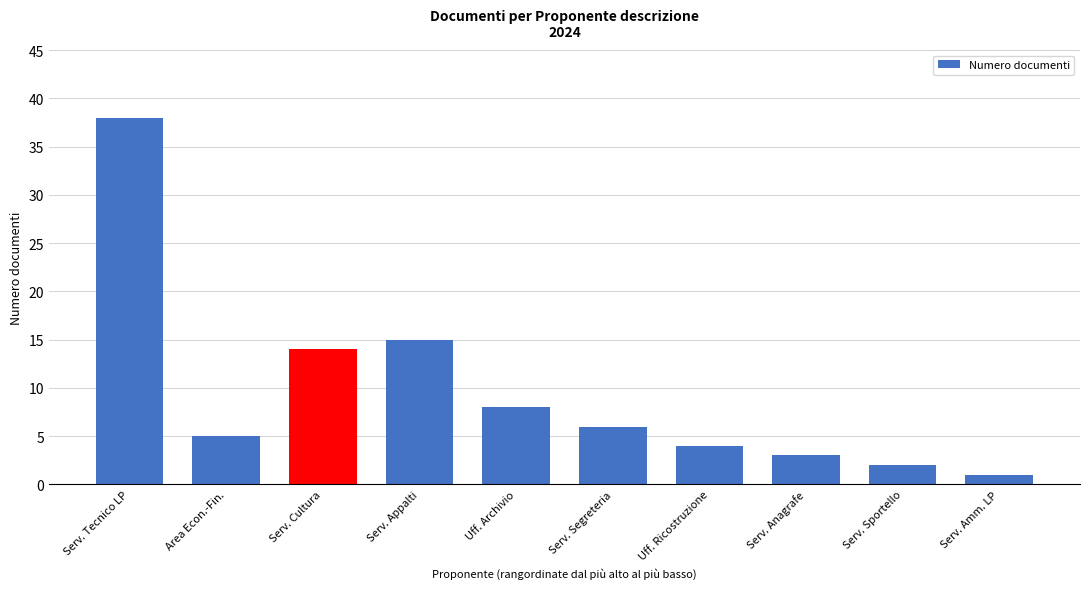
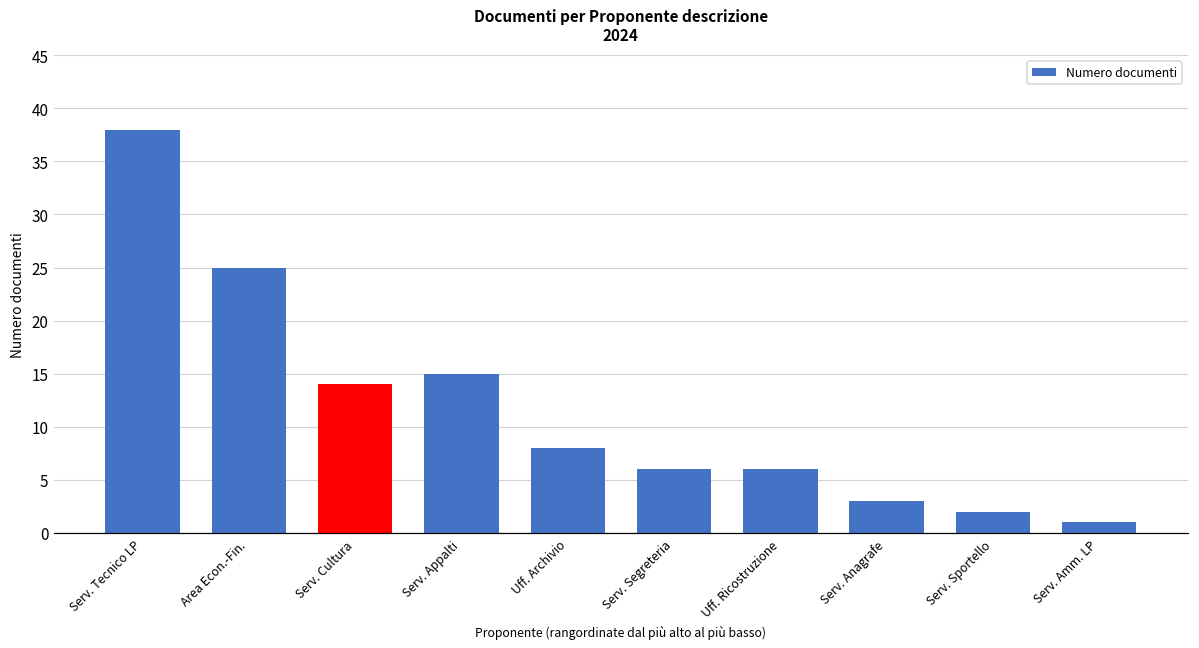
Area Econ.-Fin.: 5 -> 25
Uff. Ricostruzione: 4 -> 6
